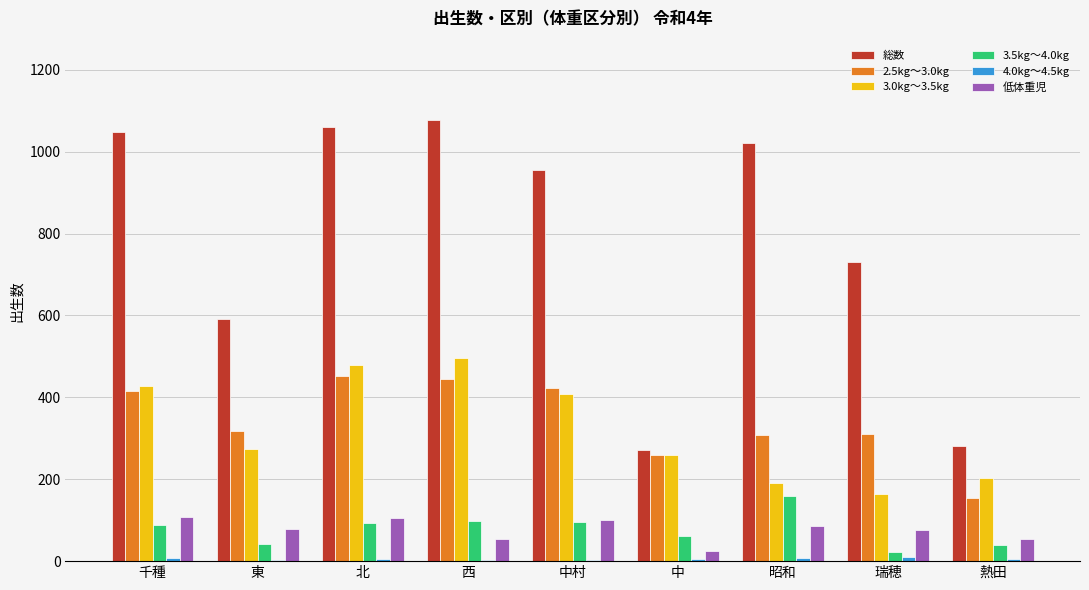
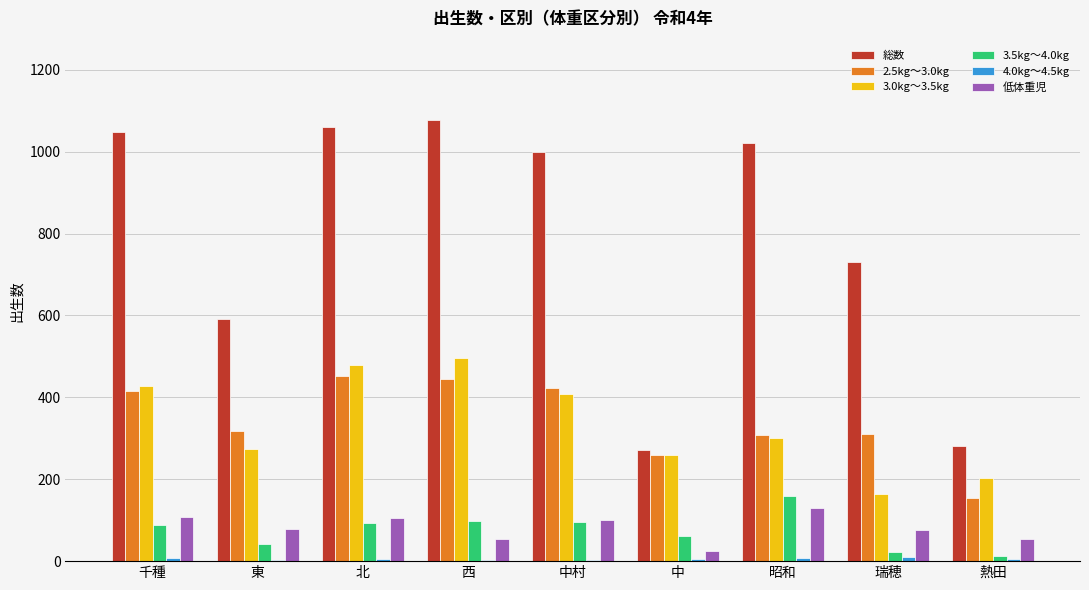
総数, 中村: 960 -> 1000
3.0kg～3.5kg, 昭和: 190 -> 300
低体重児, 昭和: 90 -> 130
3.5kg～4.0kg, 熱田: 40 -> 10
